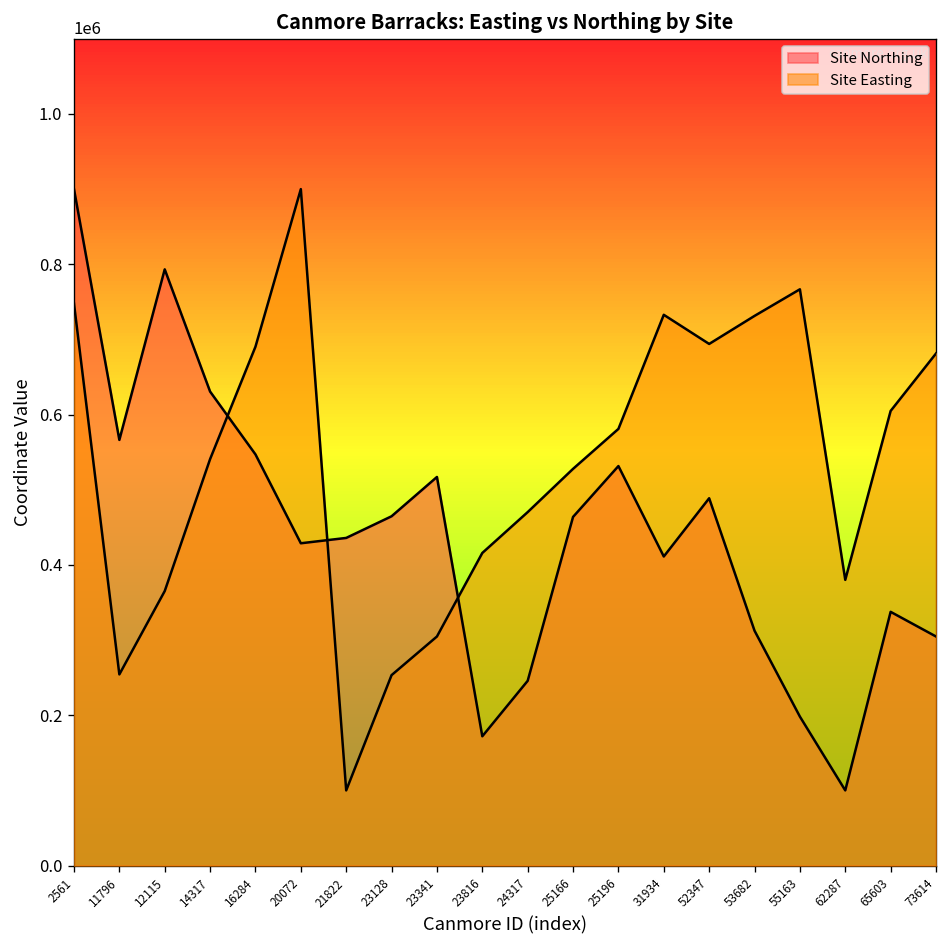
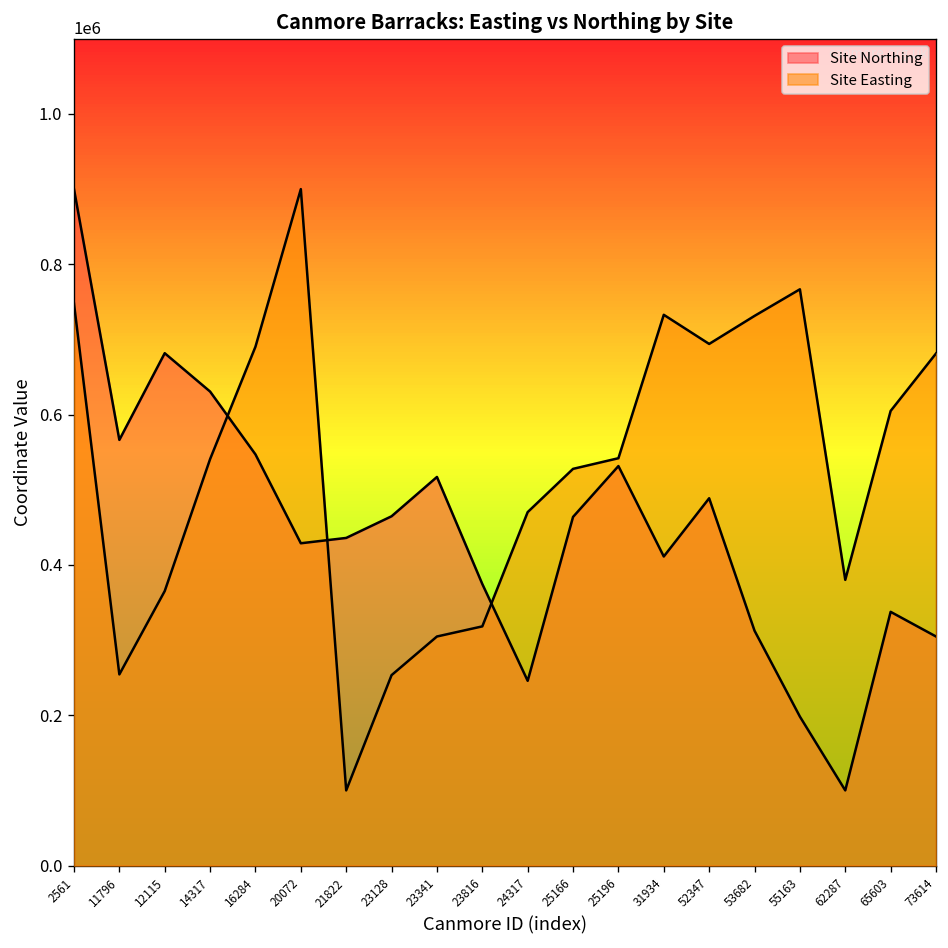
Site Northing, 12115: 790000 -> 680000
Site Northing, 23816: 170000 -> 370000
Site Easting, 23816: 420000 -> 320000
Site Easting, 25196: 580000 -> 540000
